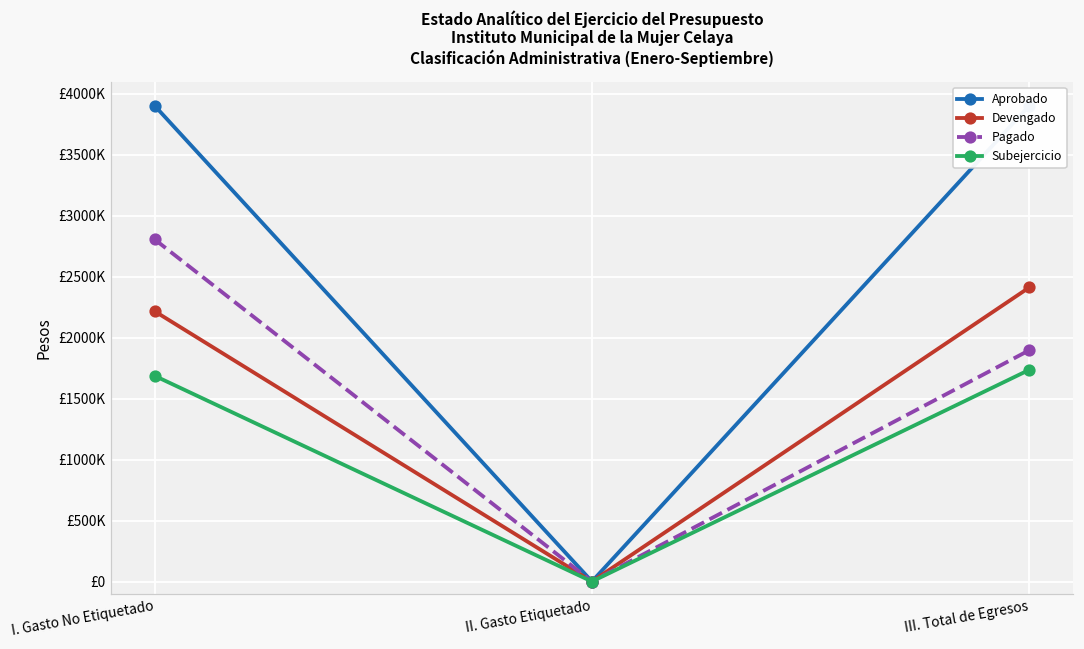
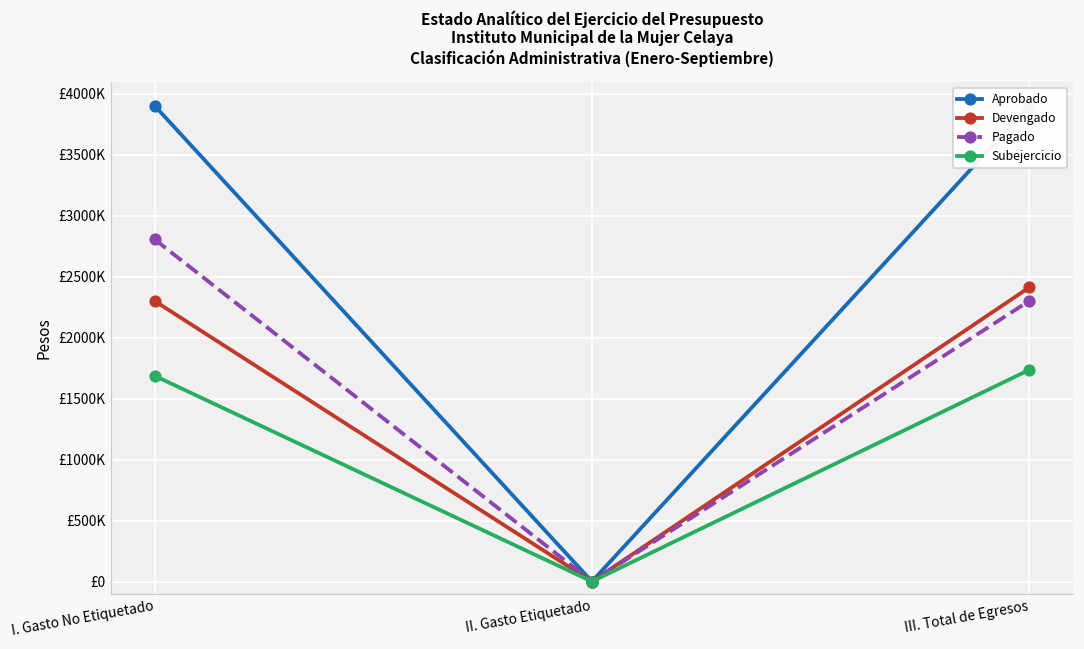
Devengado, I. Gasto No Etiquetado: £2220000 -> £2300000
Pagado, III. Total de Egresos: £1900000 -> £2300000
